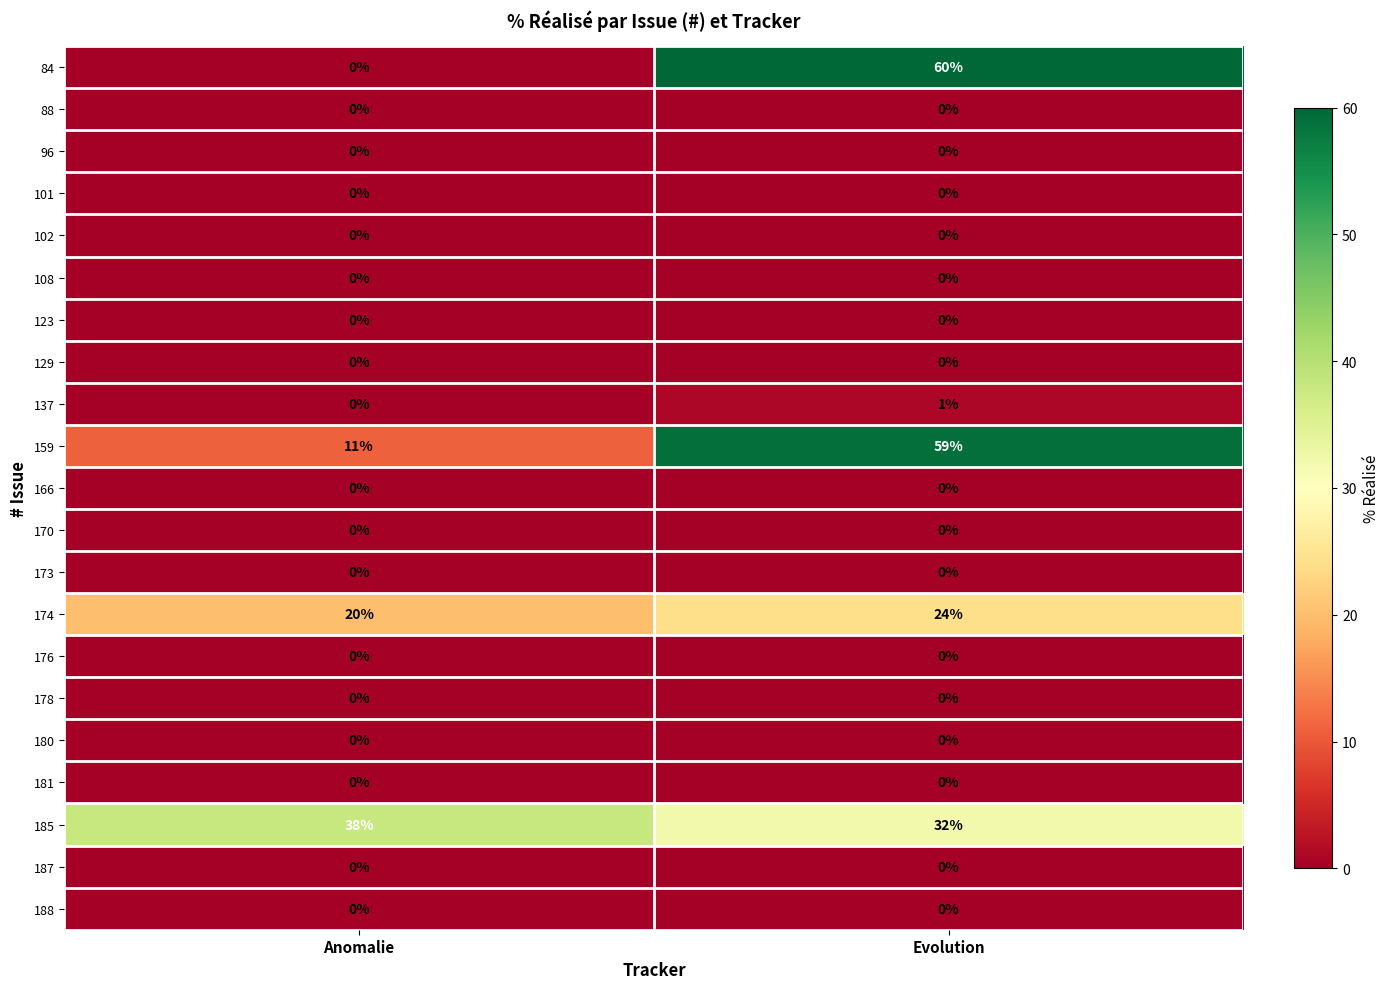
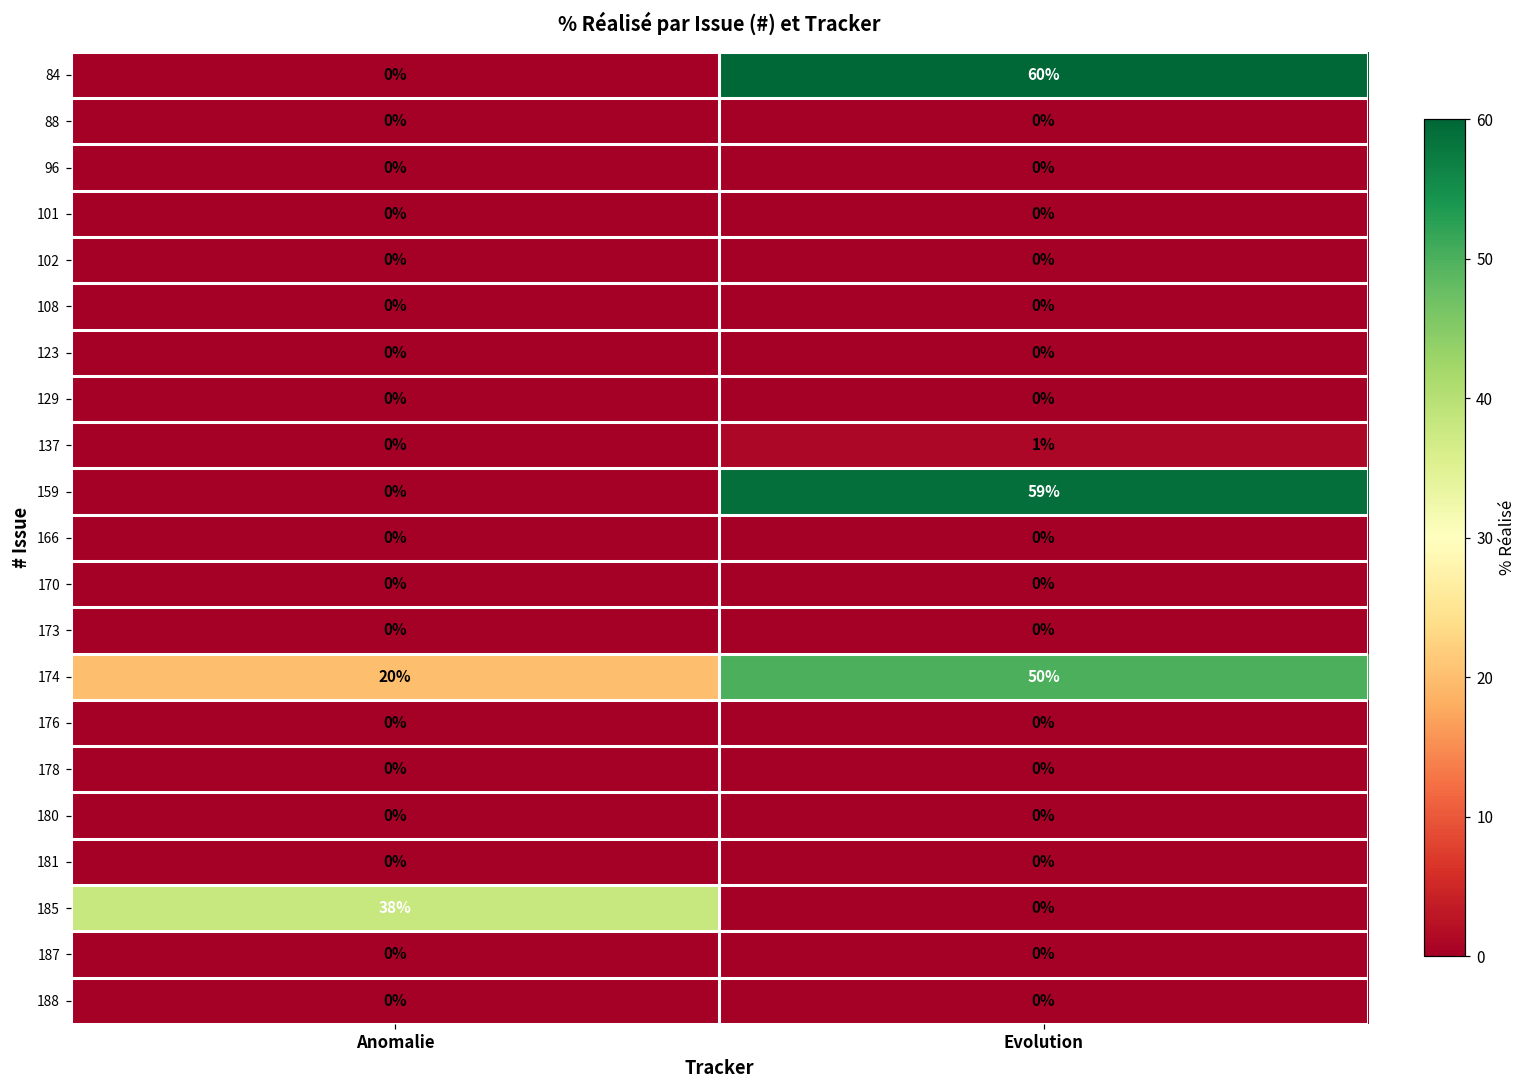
159, Anomalie: 11% -> 0%
174, Evolution: 24% -> 50%
185, Evolution: 32% -> 0%
